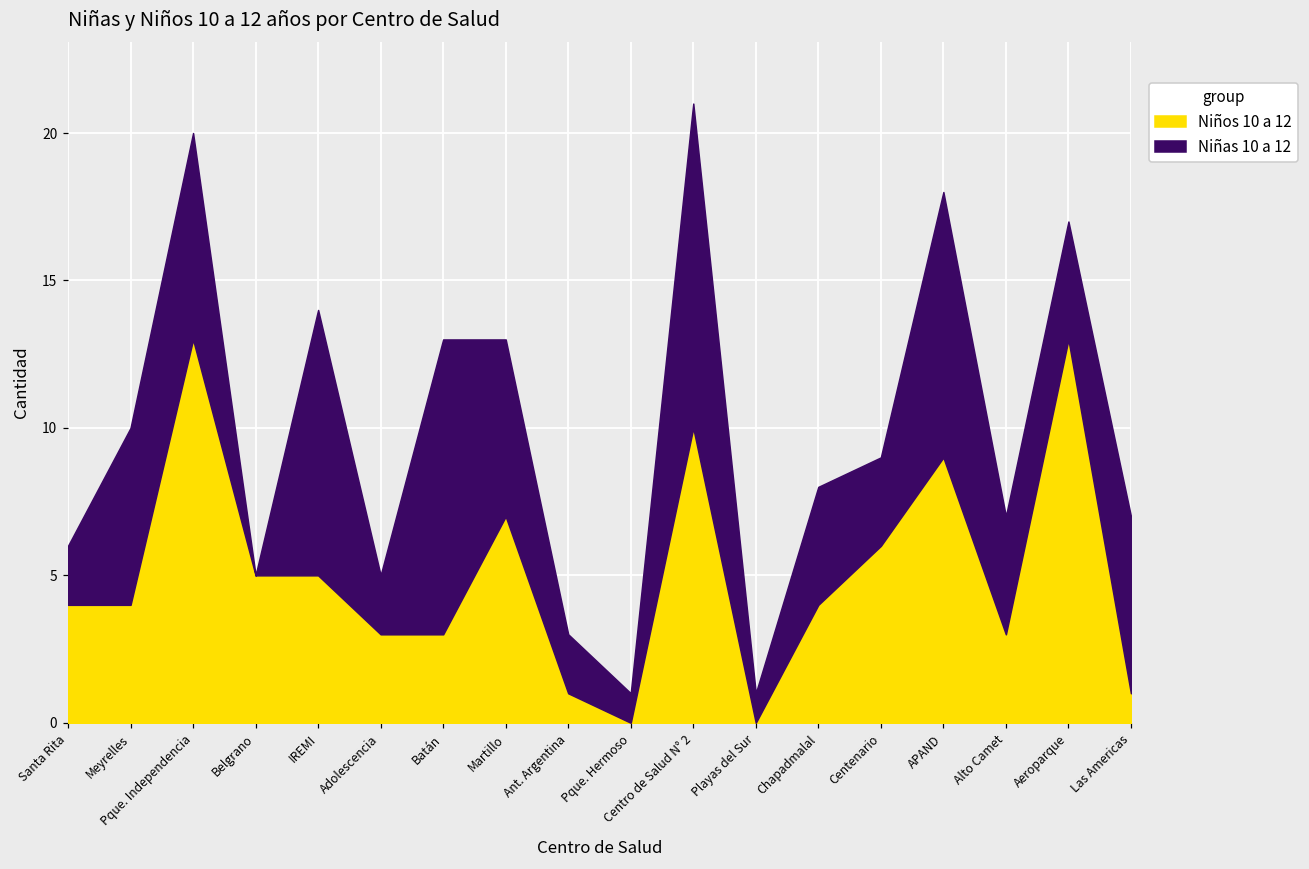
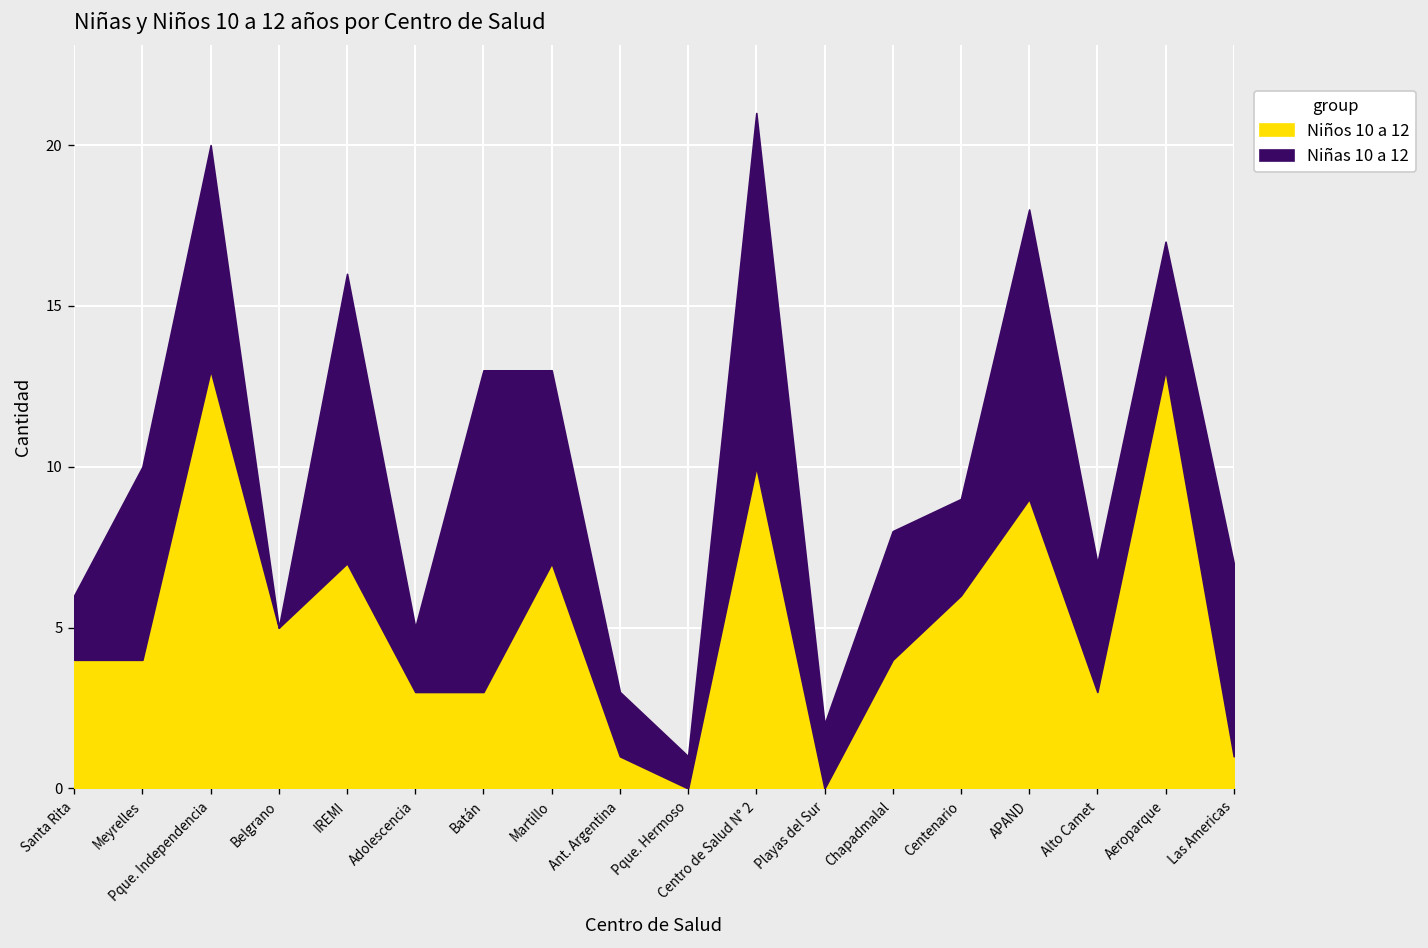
Niños 10 a 12, IREMI: 5 -> 7
Niñas 10 a 12, Playas del Sur: 1 -> 2
